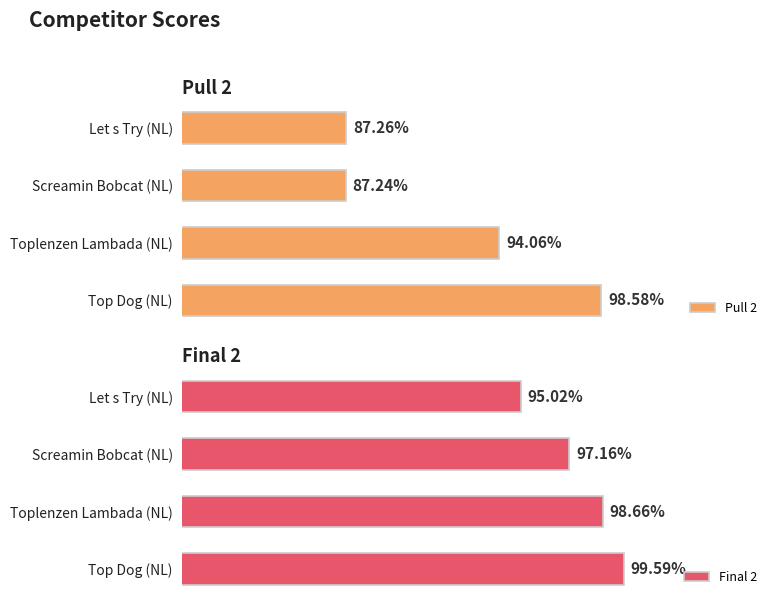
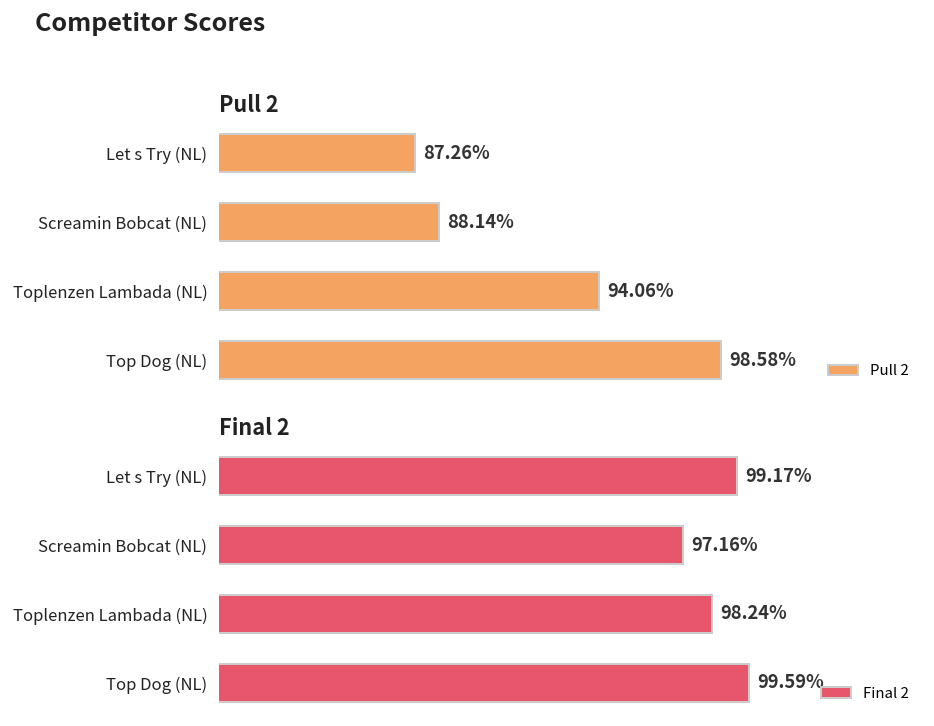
Pull 2, Screamin Bobcat (NL): 87.24% -> 88.14%
Final 2, Let s Try (NL): 95.02% -> 99.17%
Final 2, Toplenzen Lambada (NL): 98.66% -> 98.24%
